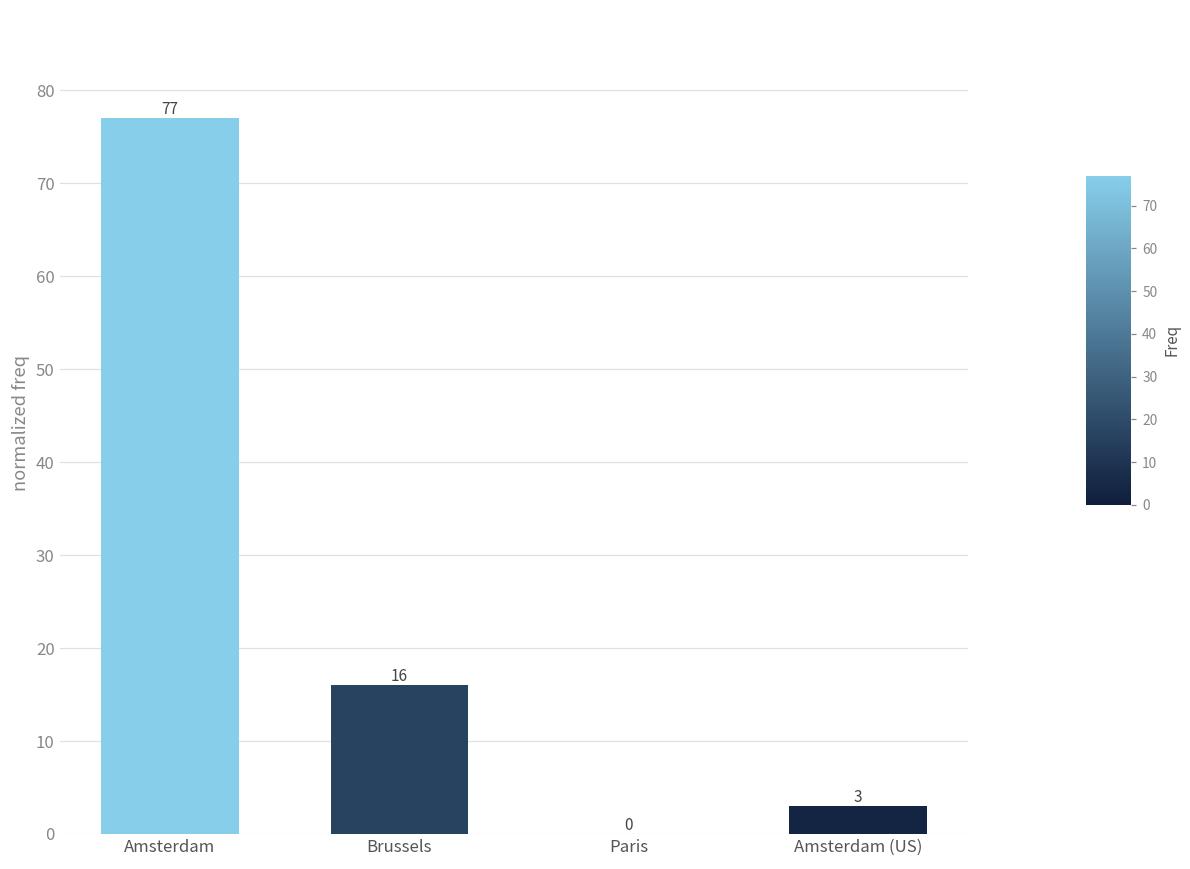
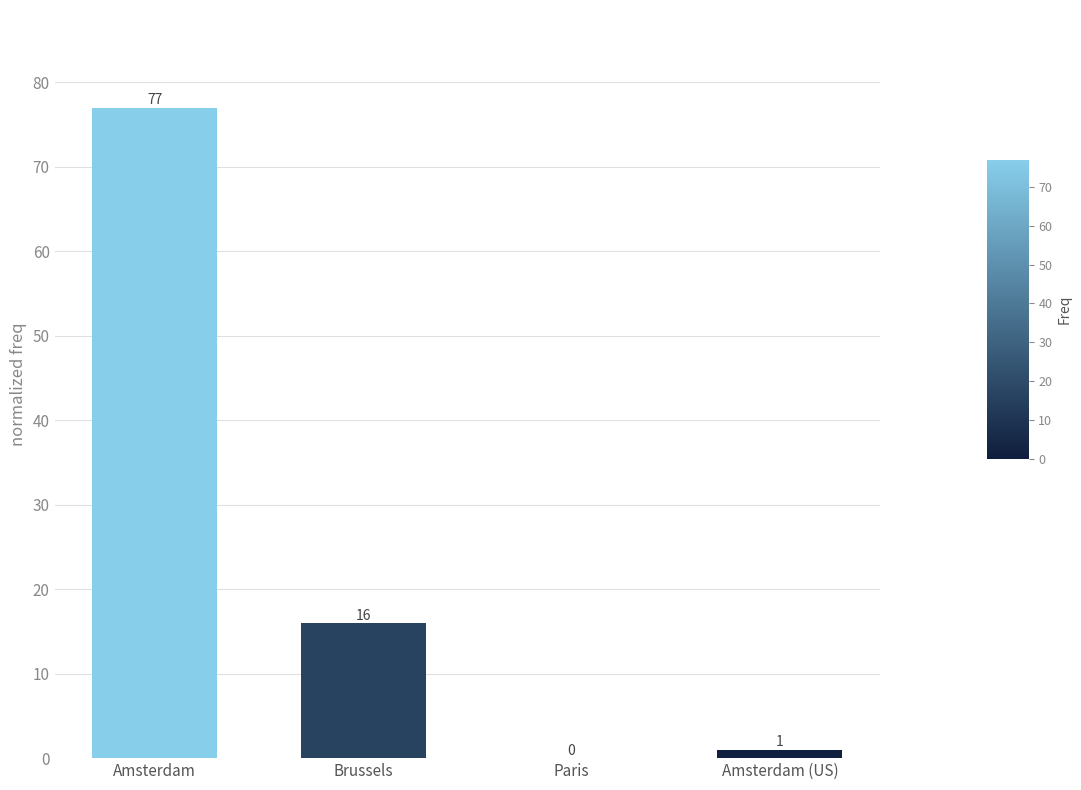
Amsterdam (US): 3 -> 1
